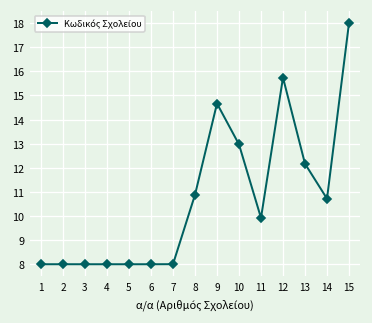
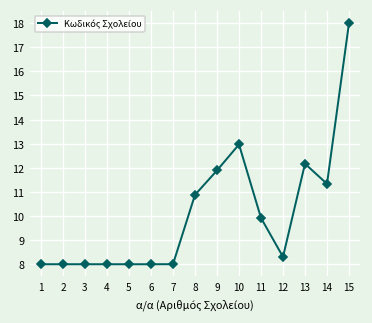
9: 14.7 -> 11.9
12: 15.7 -> 8.3
14: 10.7 -> 11.3
